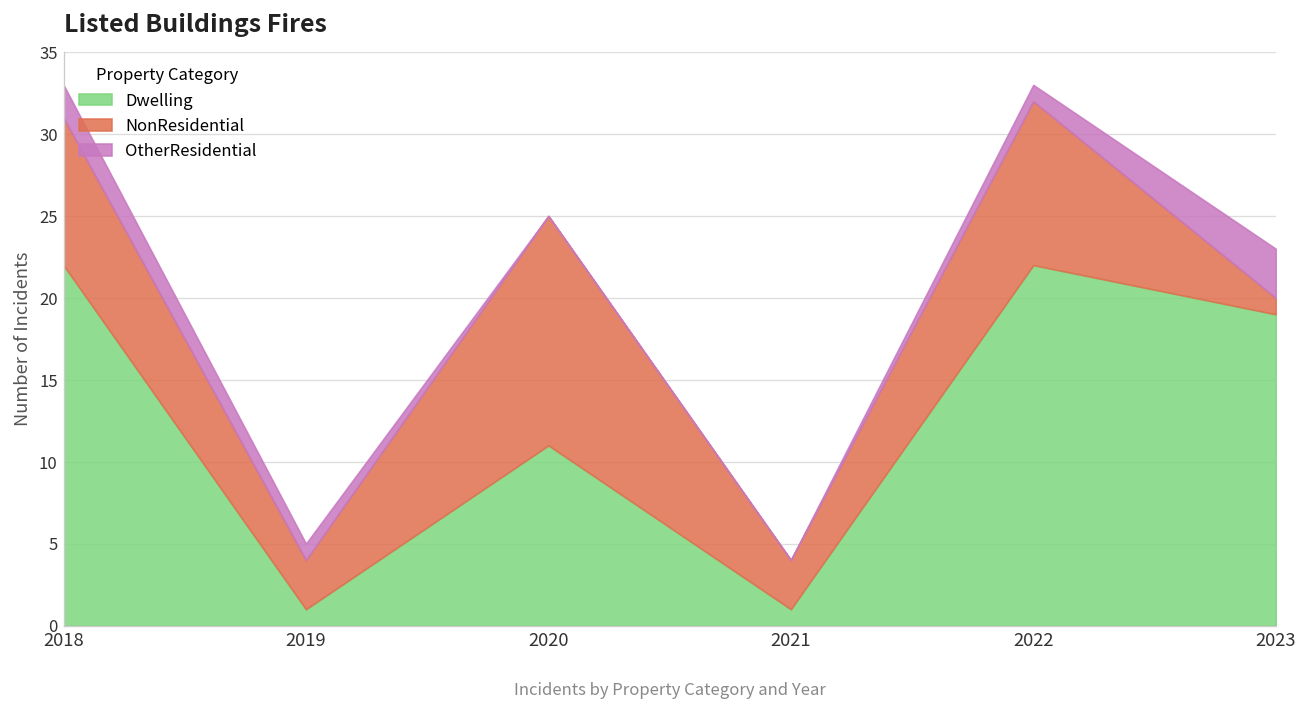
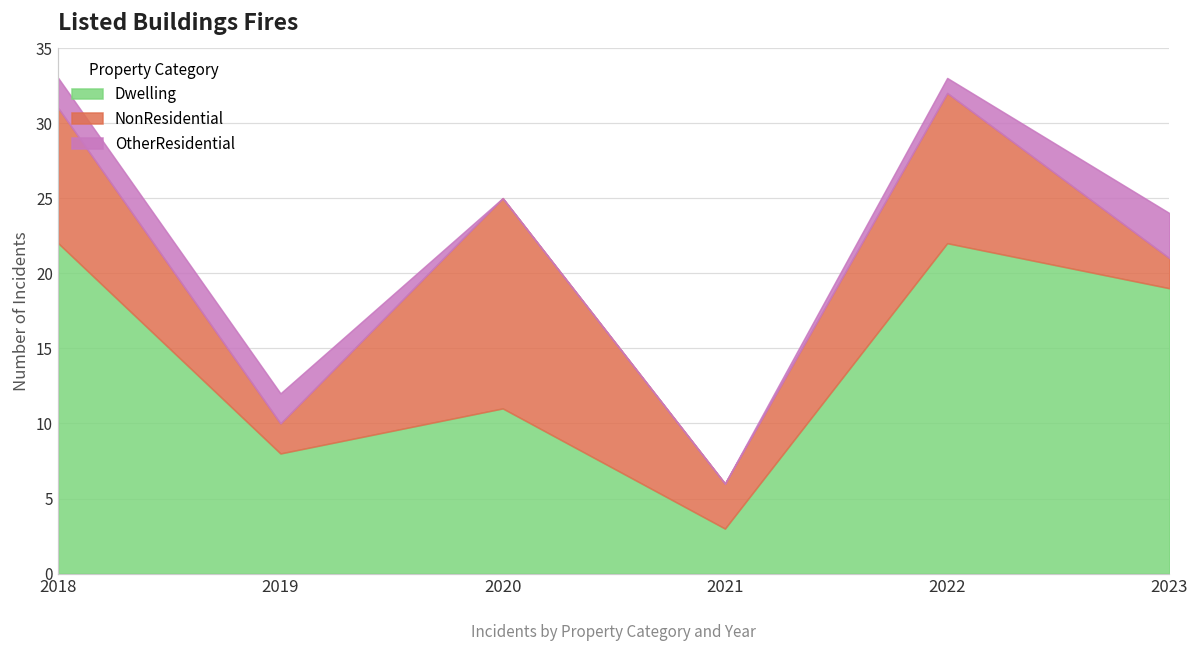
Dwelling, 2019: 1 -> 8
NonResidential, 2019: 3 -> 2
OtherResidential, 2019: 1 -> 2
Dwelling, 2021: 1 -> 3
NonResidential, 2023: 1 -> 2
